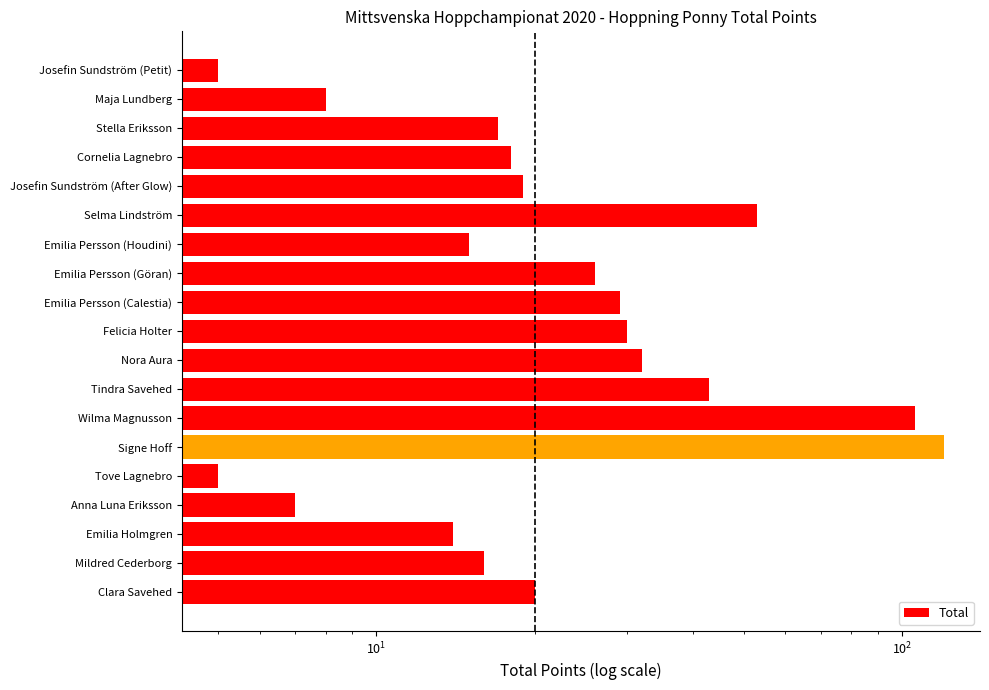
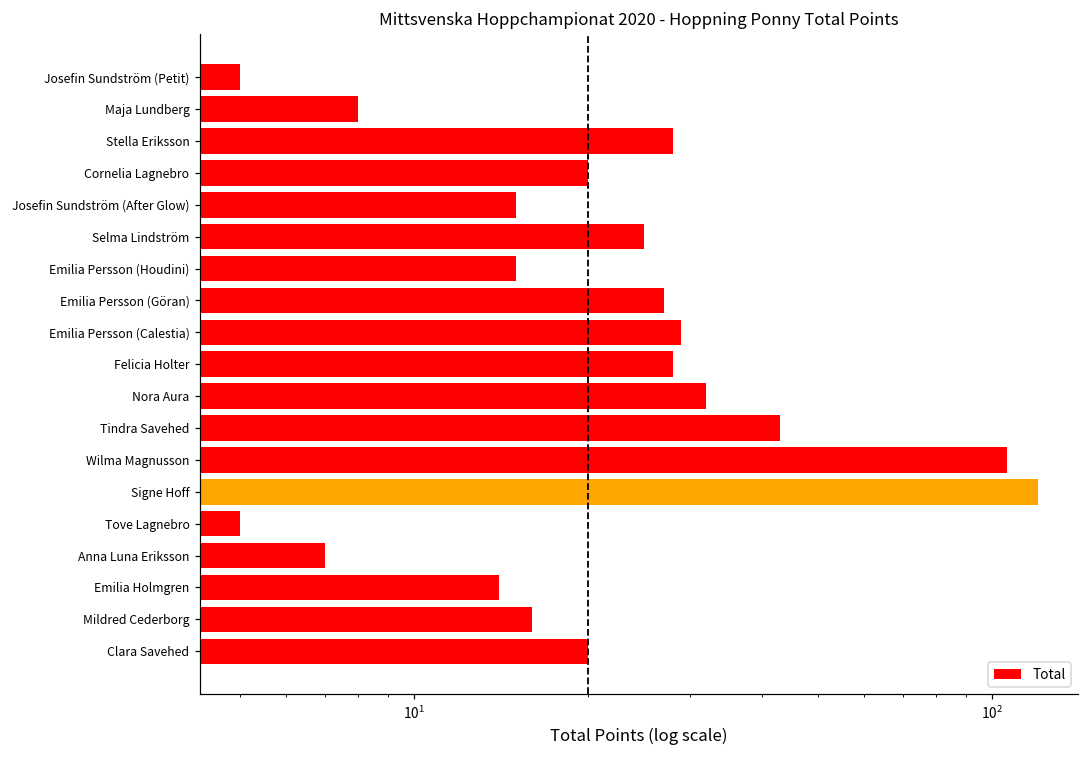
Stella Eriksson: 17 -> 28
Cornelia Lagnebro: 18 -> 20
Josefin Sundström (After Glow): 19 -> 15
Selma Lindström: 53 -> 25
Emilia Persson (Göran): 26 -> 27
Felicia Holter: 30 -> 28
